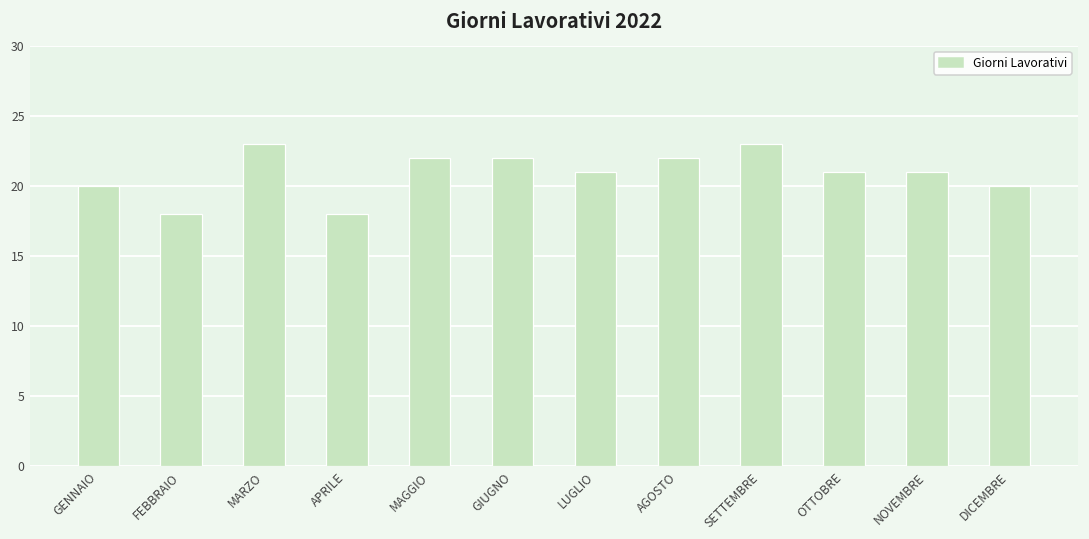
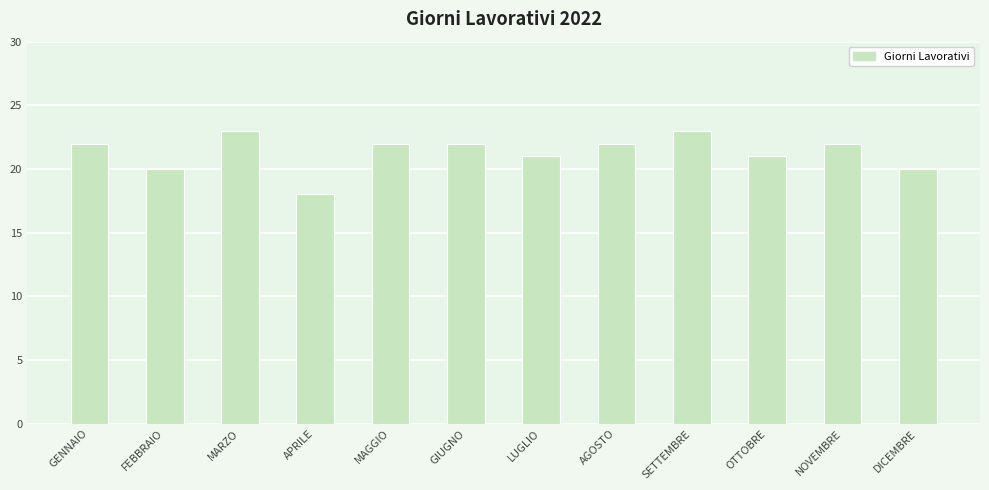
GENNAIO: 20 -> 22
FEBBRAIO: 18 -> 20
NOVEMBRE: 21 -> 22
